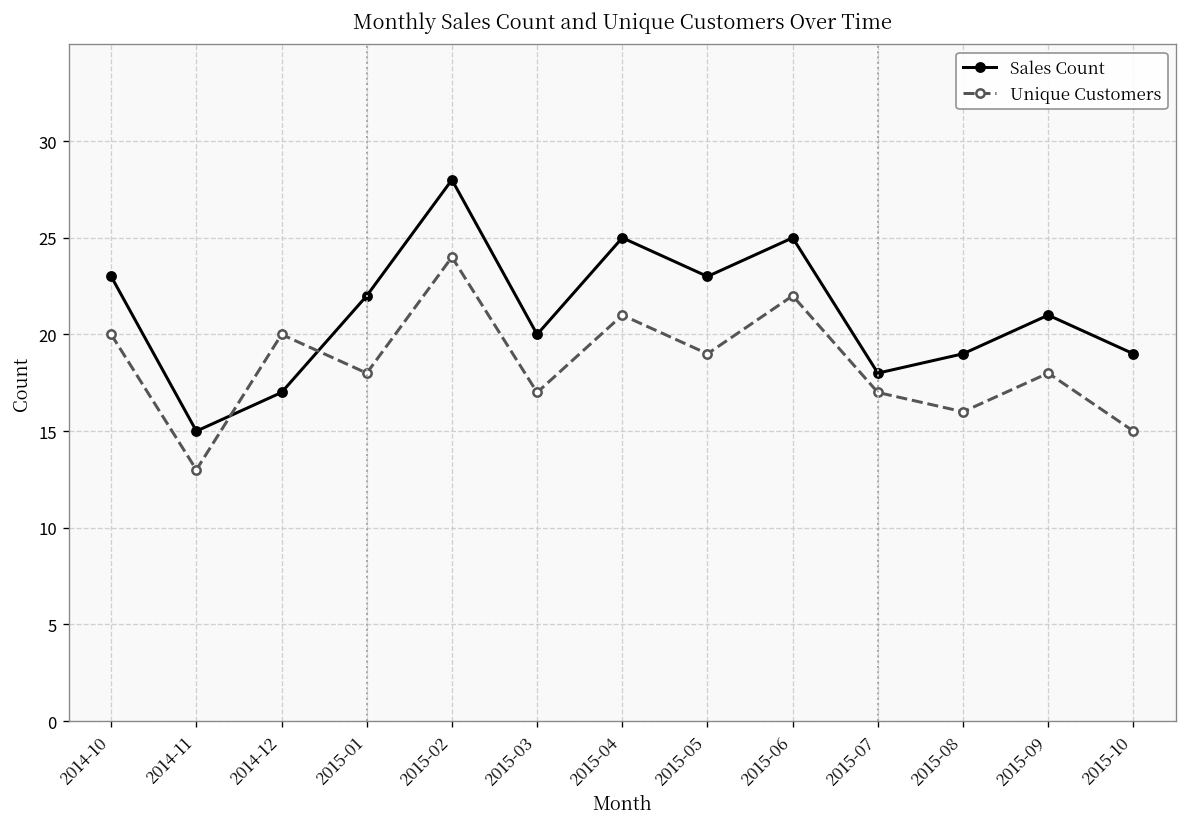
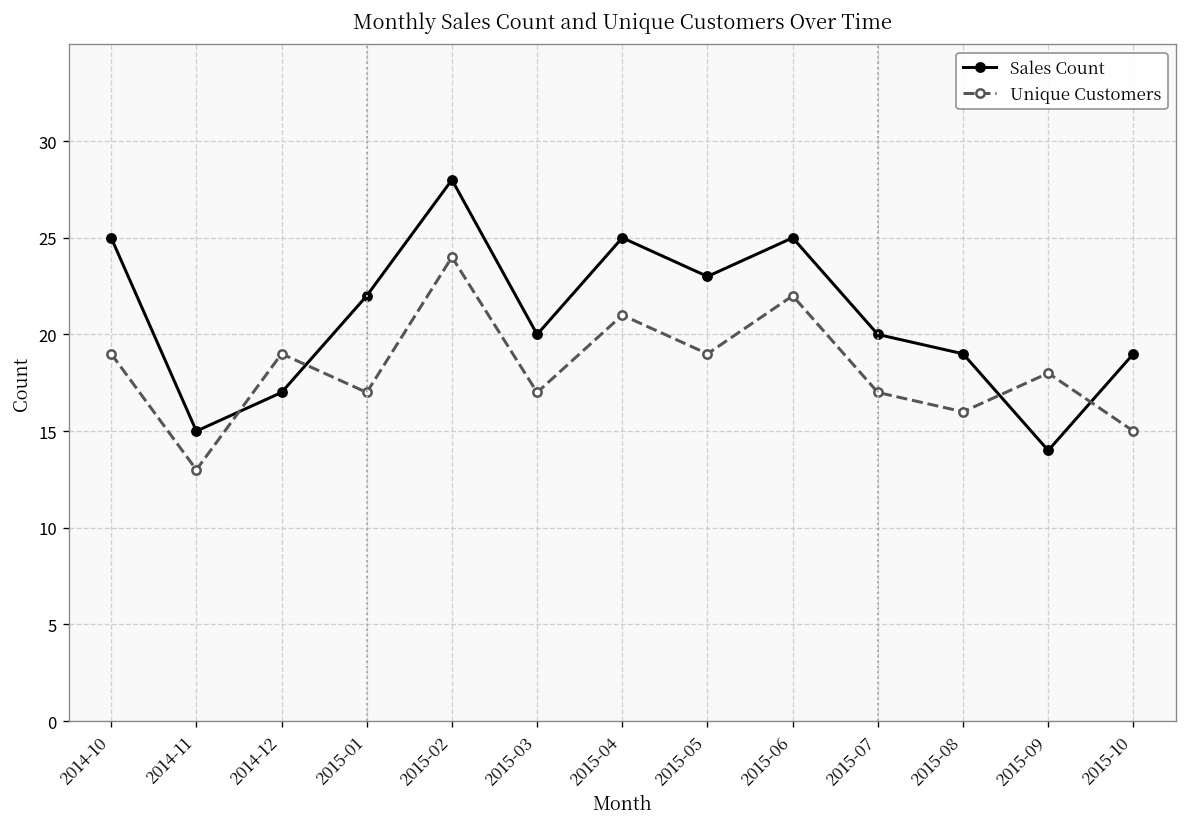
Sales Count, 2014-10: 23 -> 25
Unique Customers, 2014-10: 20 -> 19
Unique Customers, 2014-12: 20 -> 19
Unique Customers, 2015-01: 18 -> 17
Sales Count, 2015-07: 18 -> 20
Sales Count, 2015-09: 21 -> 14
